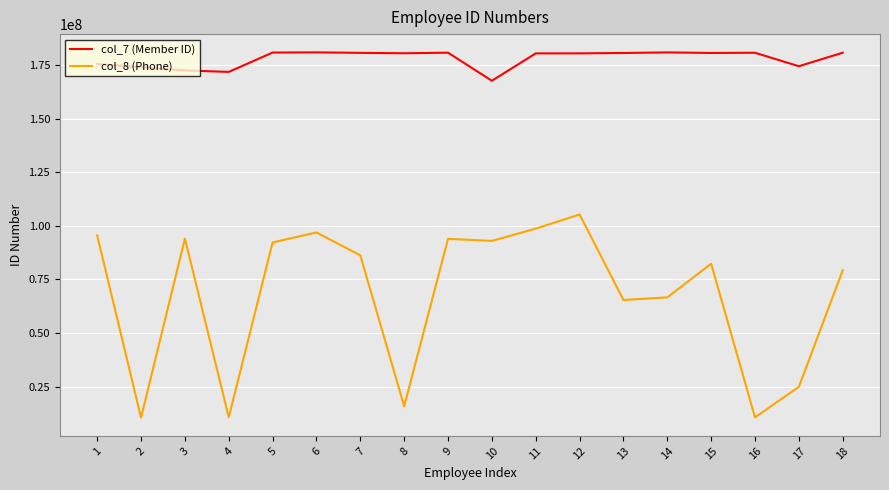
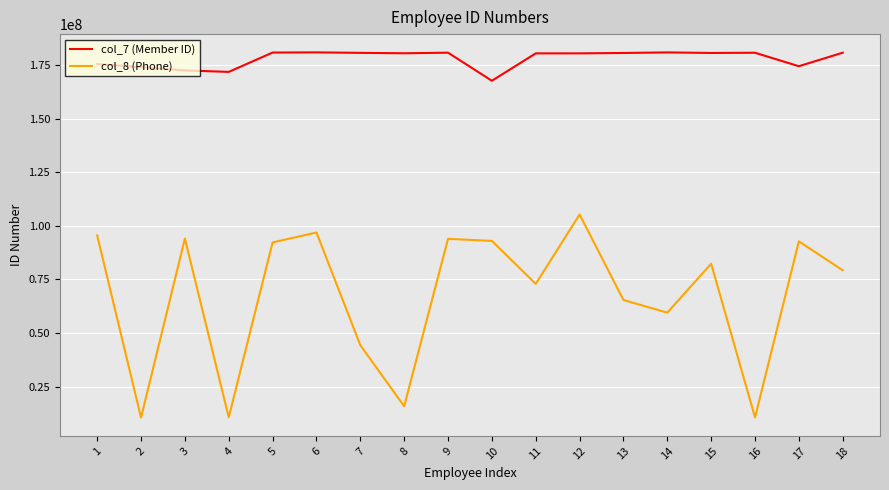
col_8 (Phone), 7: 86000000 -> 44000000
col_8 (Phone), 11: 99000000 -> 73000000
col_8 (Phone), 14: 67000000 -> 59000000
col_8 (Phone), 17: 25000000 -> 93000000
